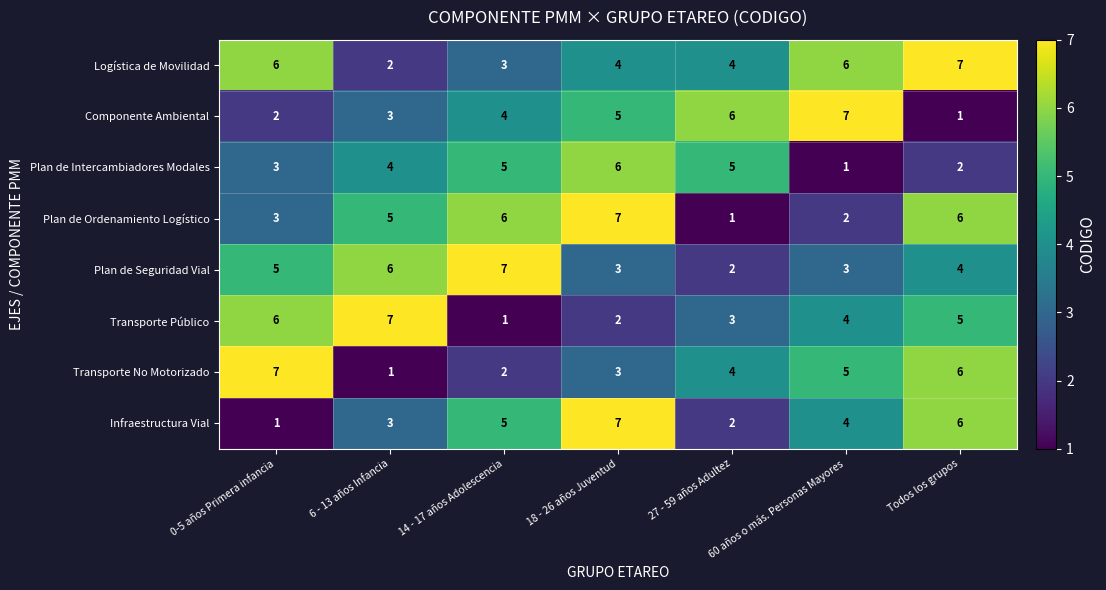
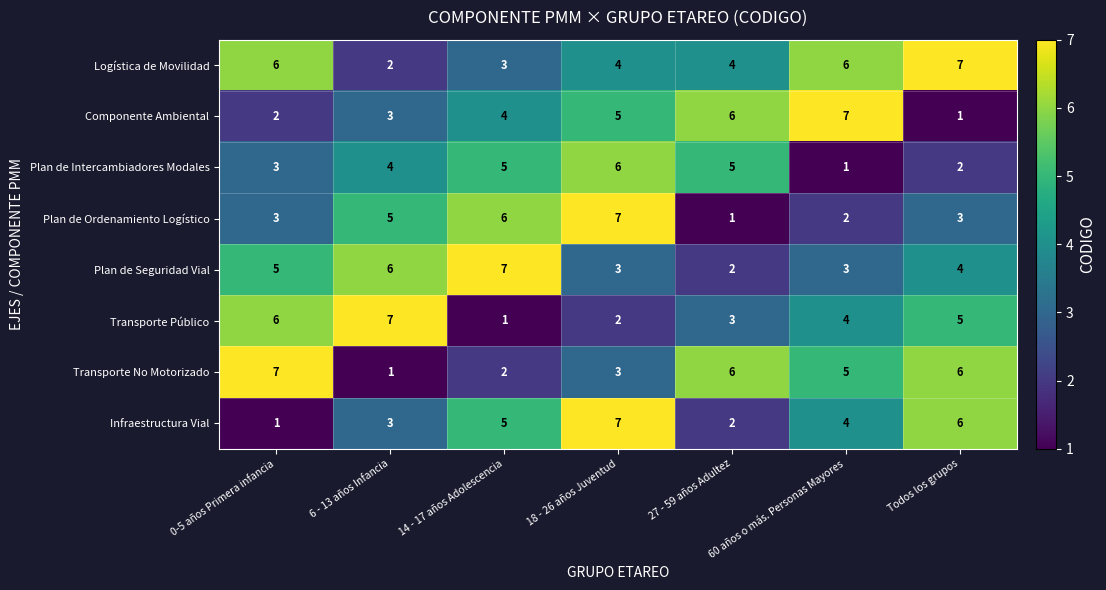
Plan de Ordenamiento Logístico, Todos los grupos: 6 -> 3
Transporte No Motorizado, 27 - 59 años Adultez: 4 -> 6
